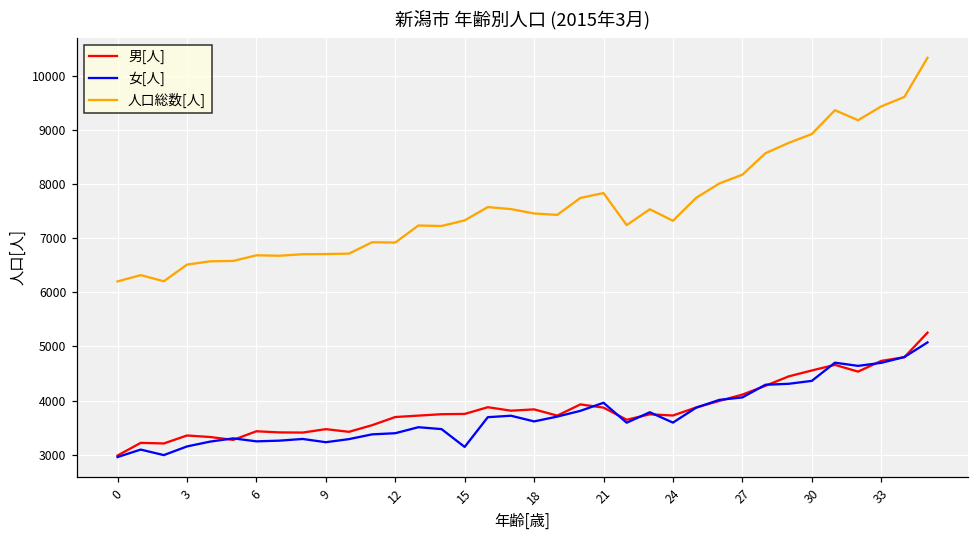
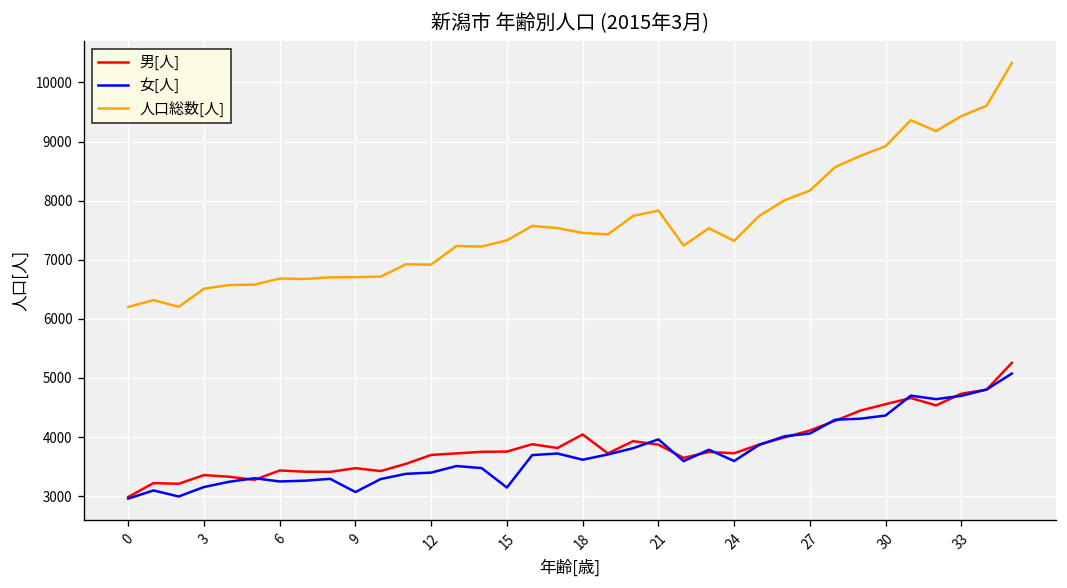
女[人], 9: 3200 -> 3100
男[人], 18: 3800 -> 4000
